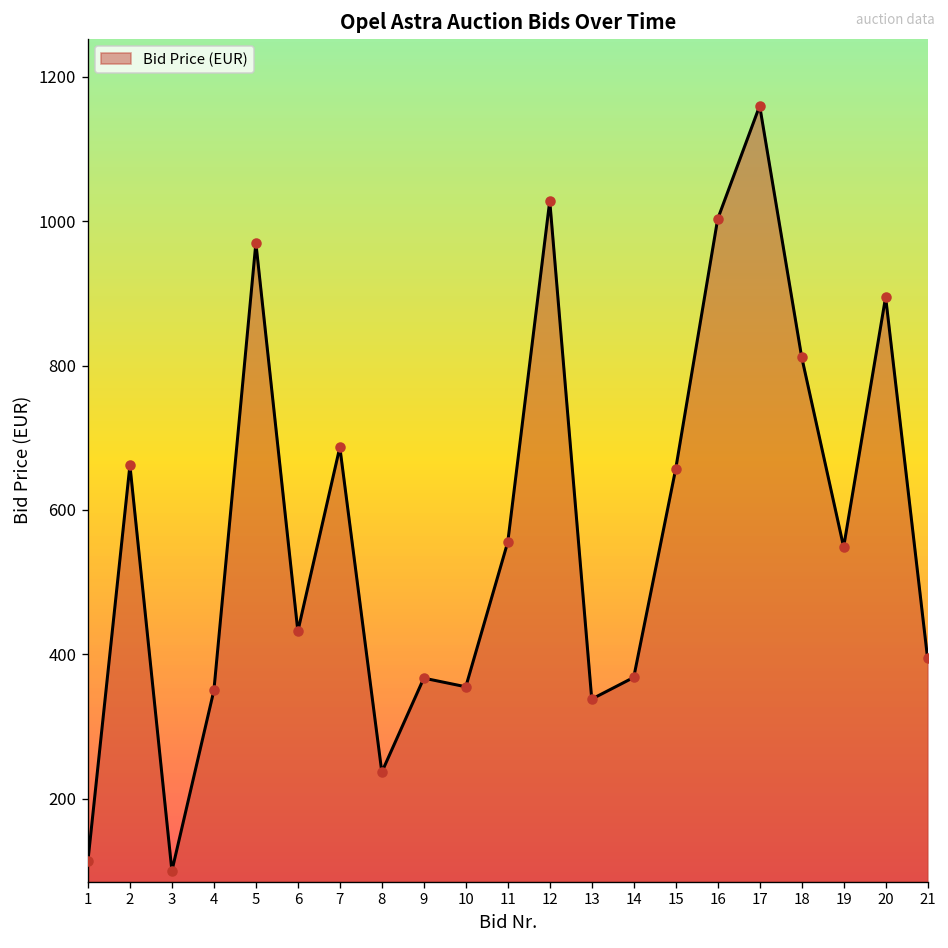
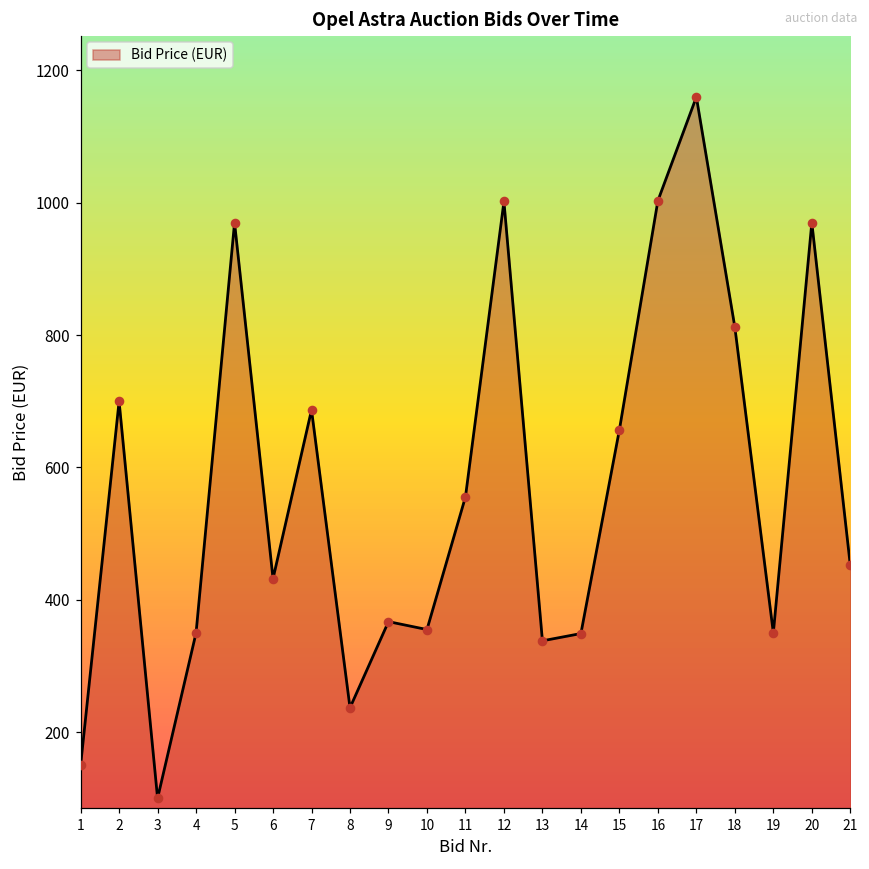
1: 110 -> 150
2: 660 -> 700
12: 1030 -> 1000
14: 370 -> 350
19: 550 -> 350
20: 900 -> 970
21: 390 -> 450
